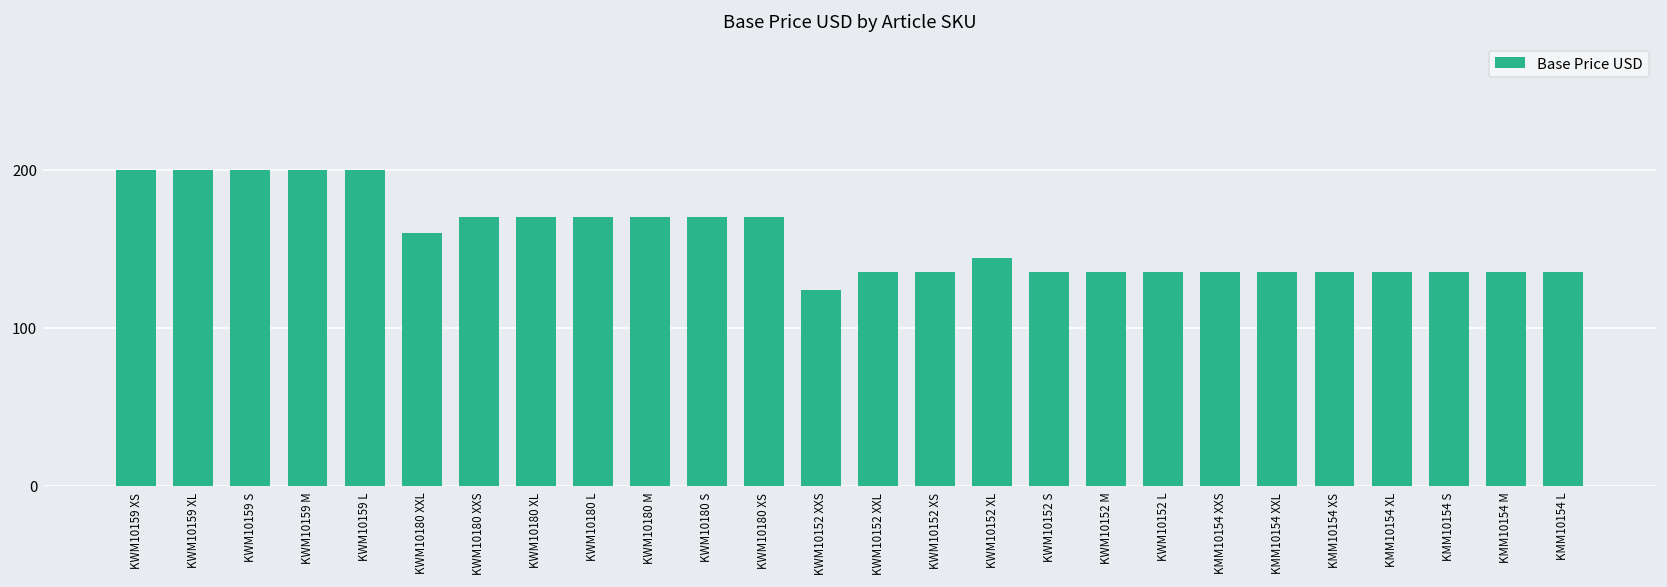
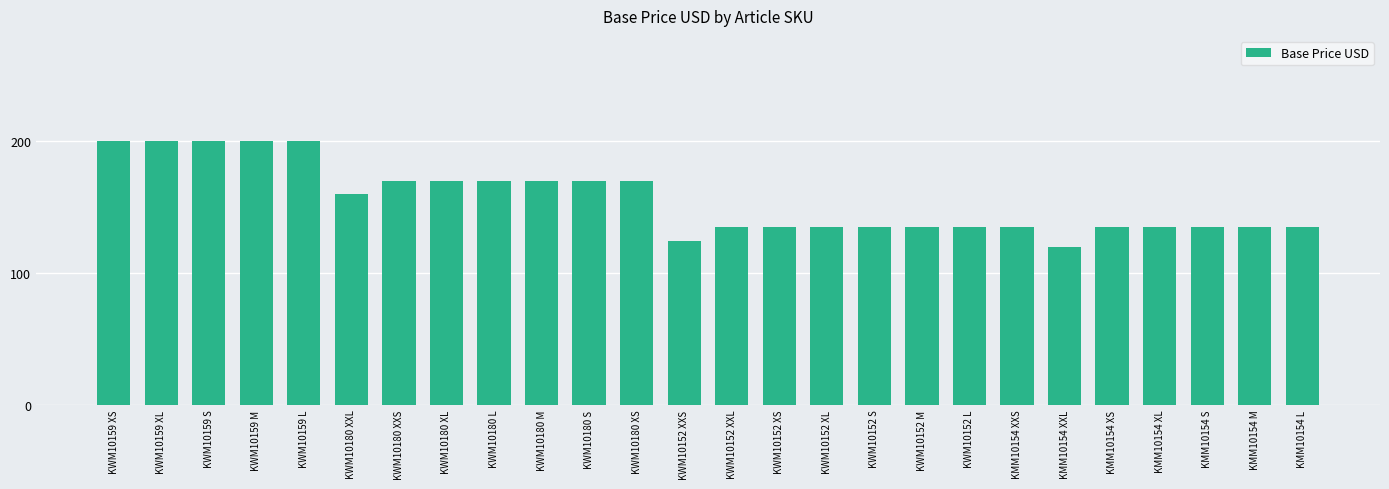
KWM10152 XL: 144 -> 135
KMM10154 XXL: 135 -> 120
